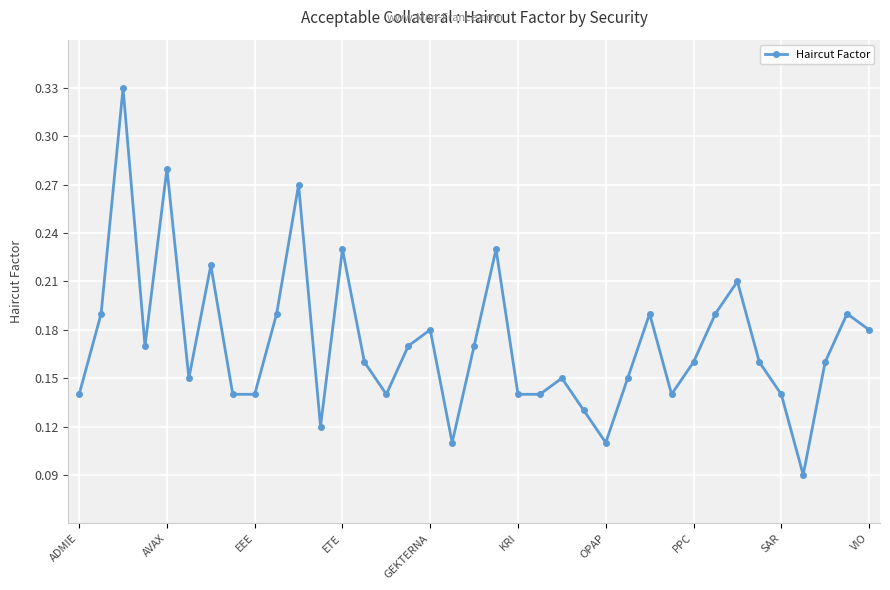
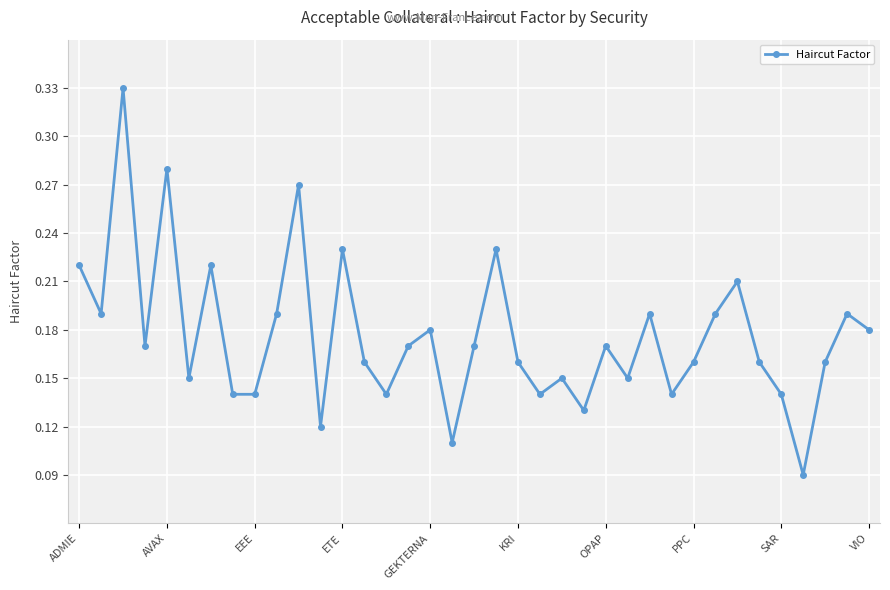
ADMIE: 0.14 -> 0.22
KRI: 0.14 -> 0.16
OPAP: 0.11 -> 0.17
